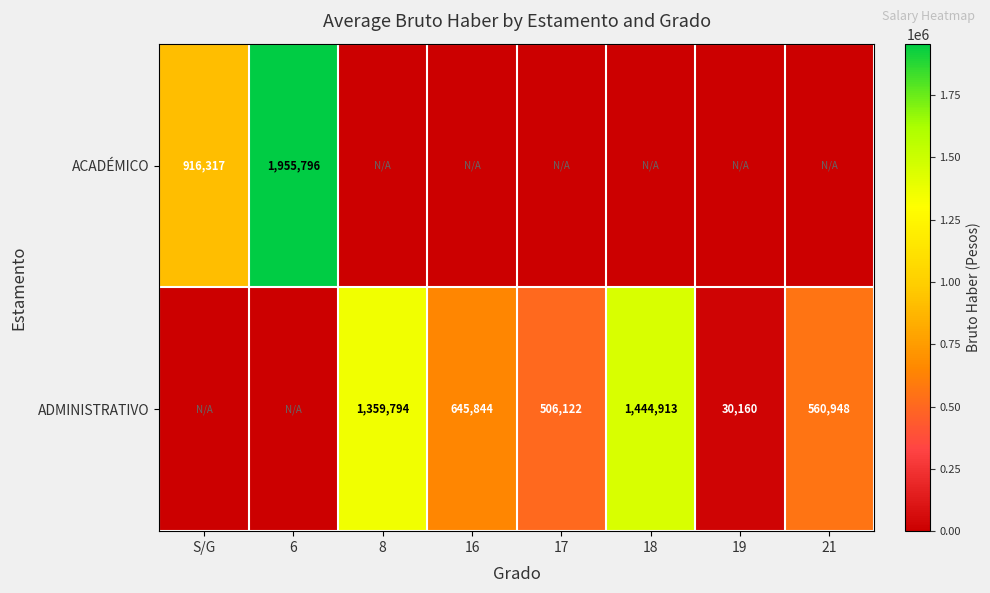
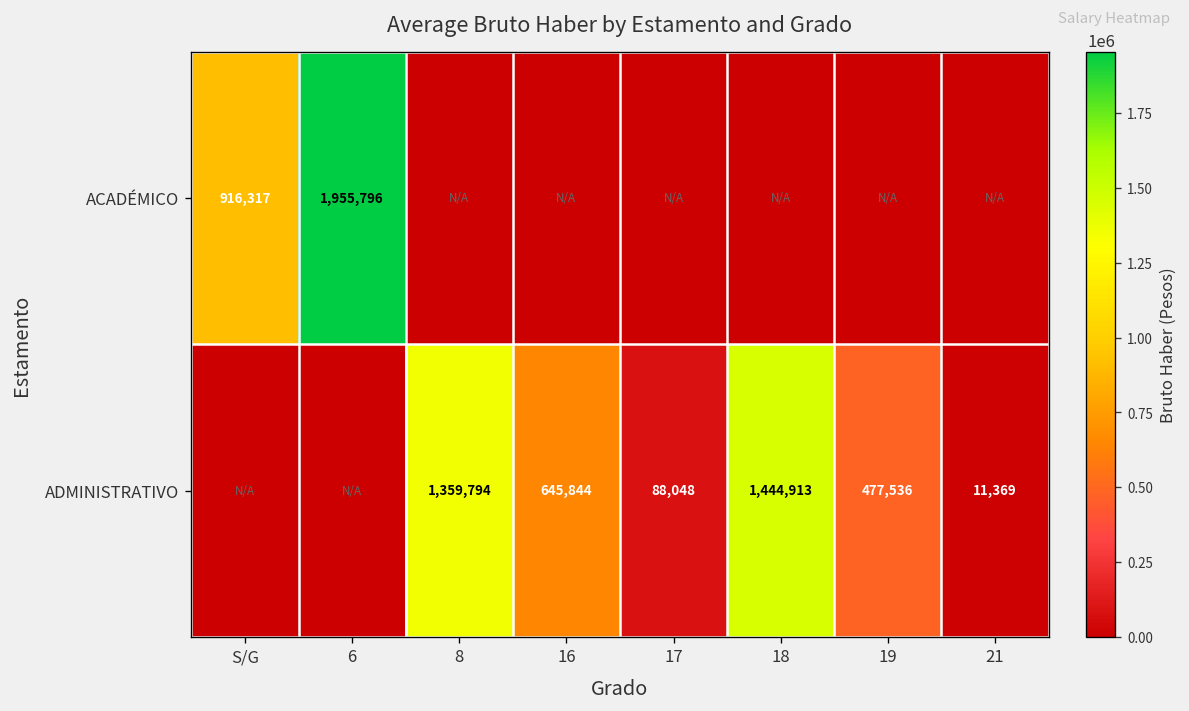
ADMINISTRATIVO, 17: 506,122 -> 88,048
ADMINISTRATIVO, 19: 30,160 -> 477,536
ADMINISTRATIVO, 21: 560,948 -> 11,369
